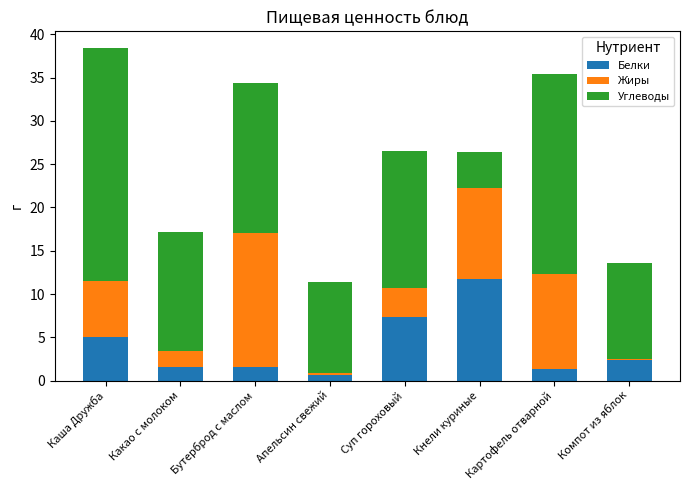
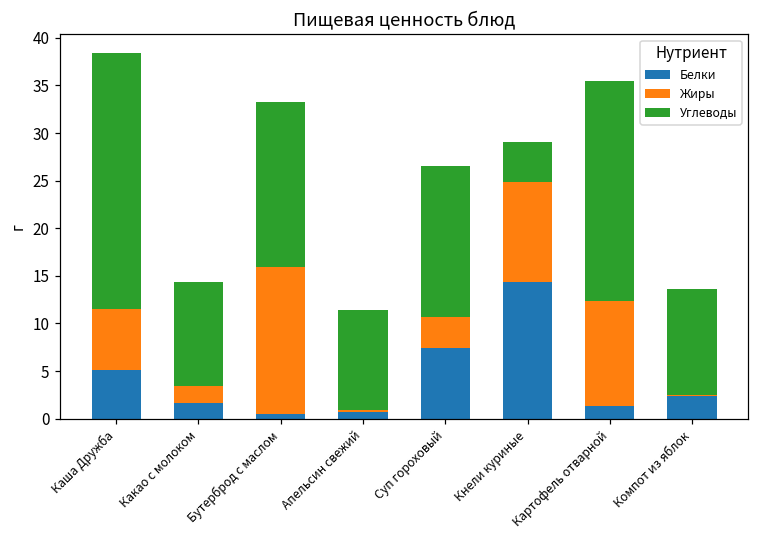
Углеводы, Какао с молоком: 14 -> 11
Белки, Бутерброд с маслом: 2 -> 1
Белки, Кнели куриные: 12 -> 14
